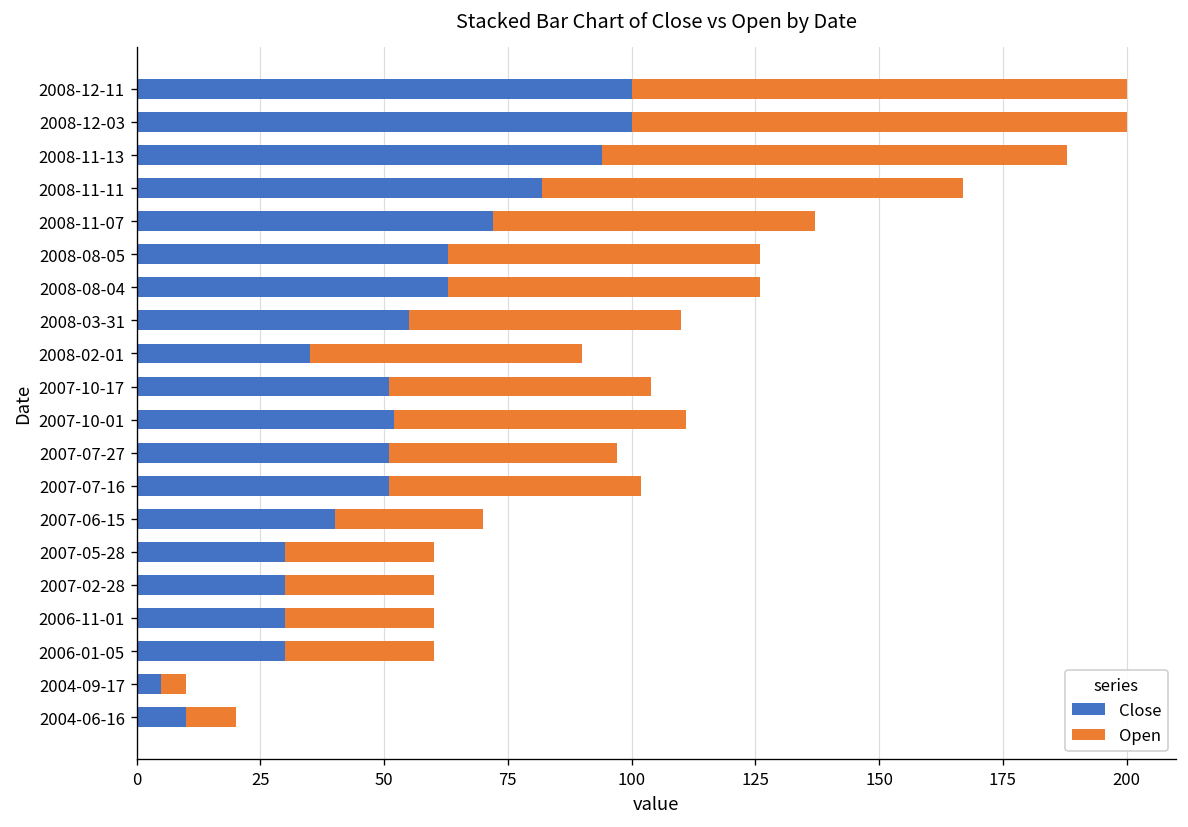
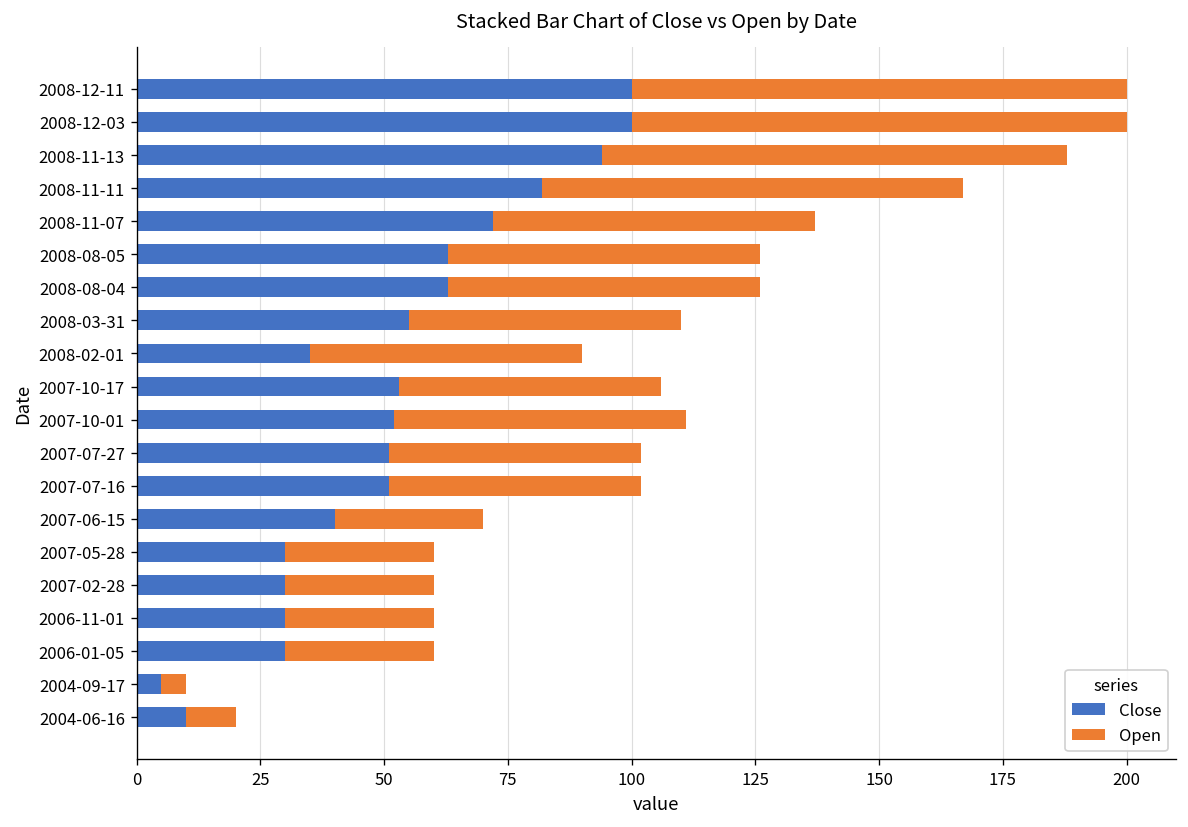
Close, 2007-10-17: 51 -> 53
Open, 2007-07-27: 46 -> 51
